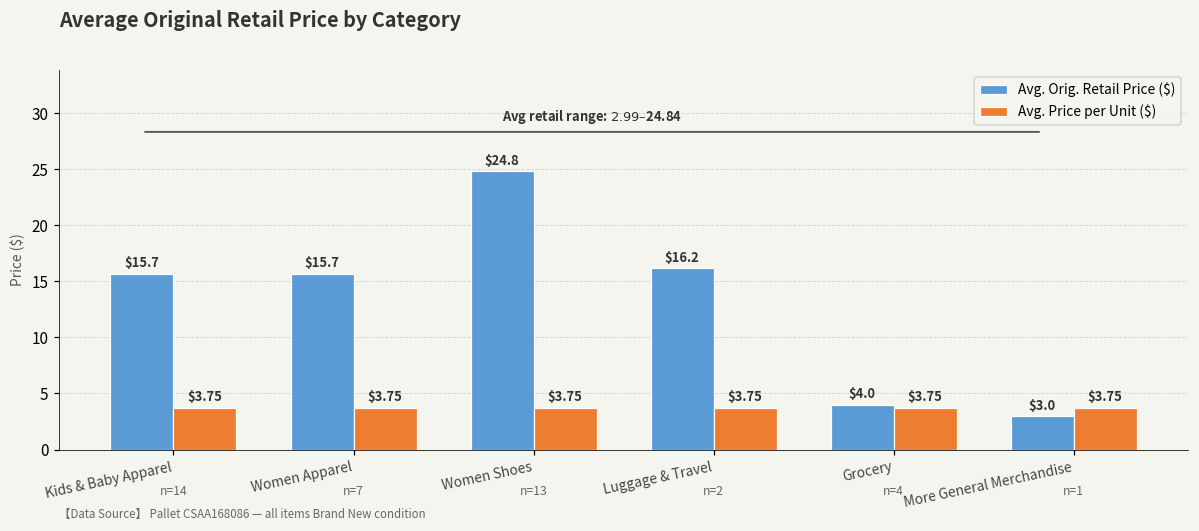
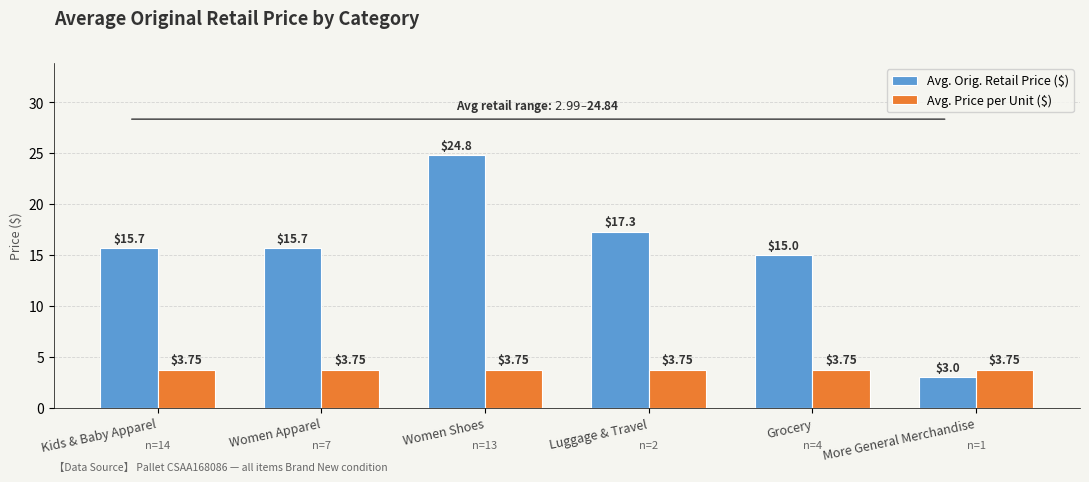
Avg. Orig. Retail Price ($), Luggage & Travel: $16.2 -> $17.3
Avg. Orig. Retail Price ($), Grocery: $4.0 -> $15.0
